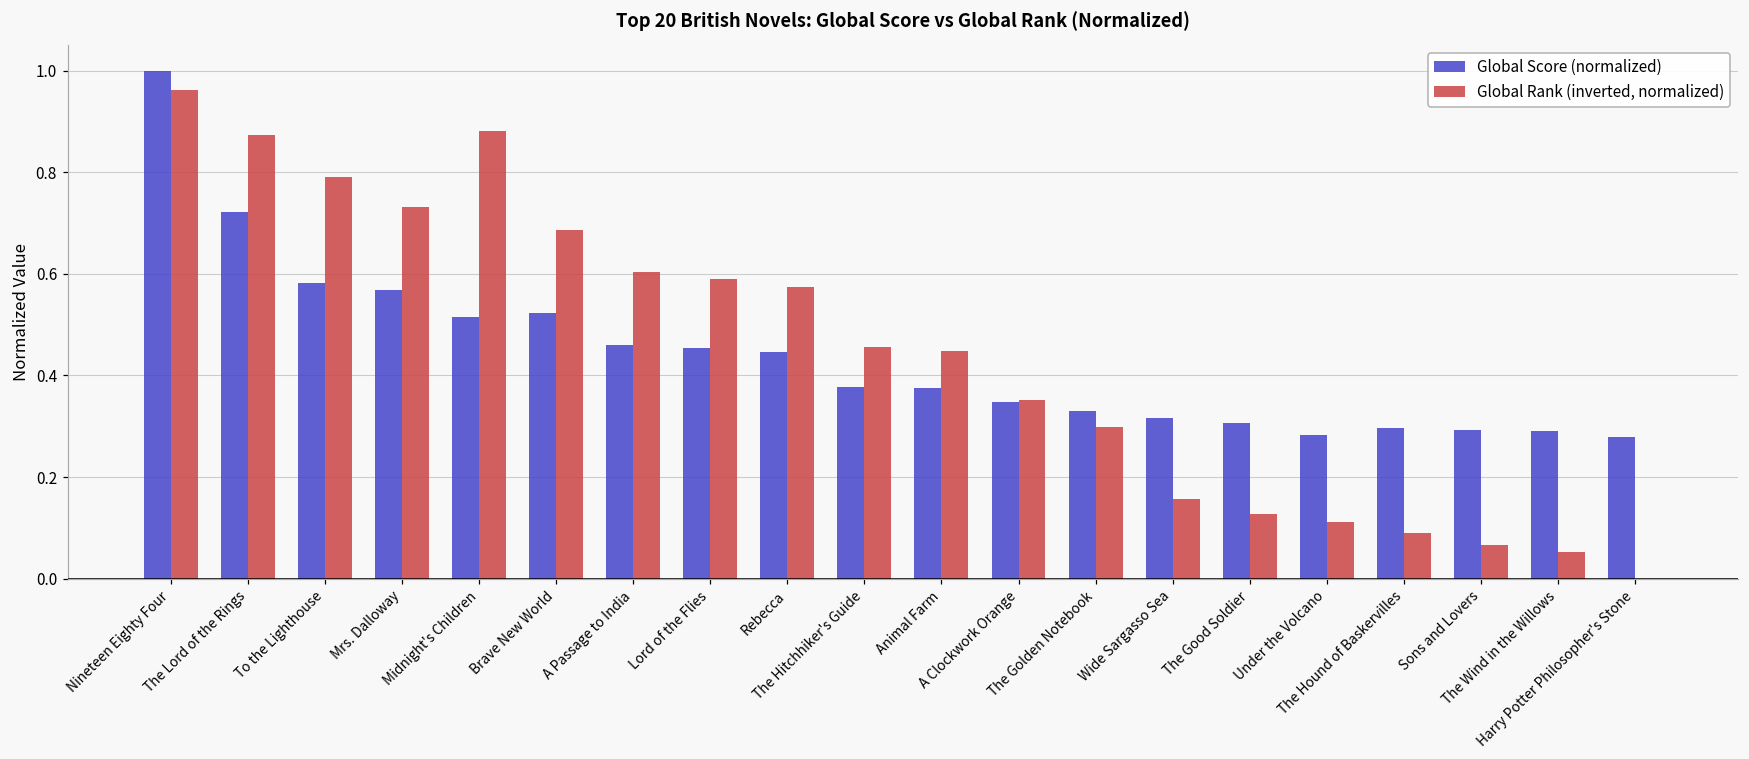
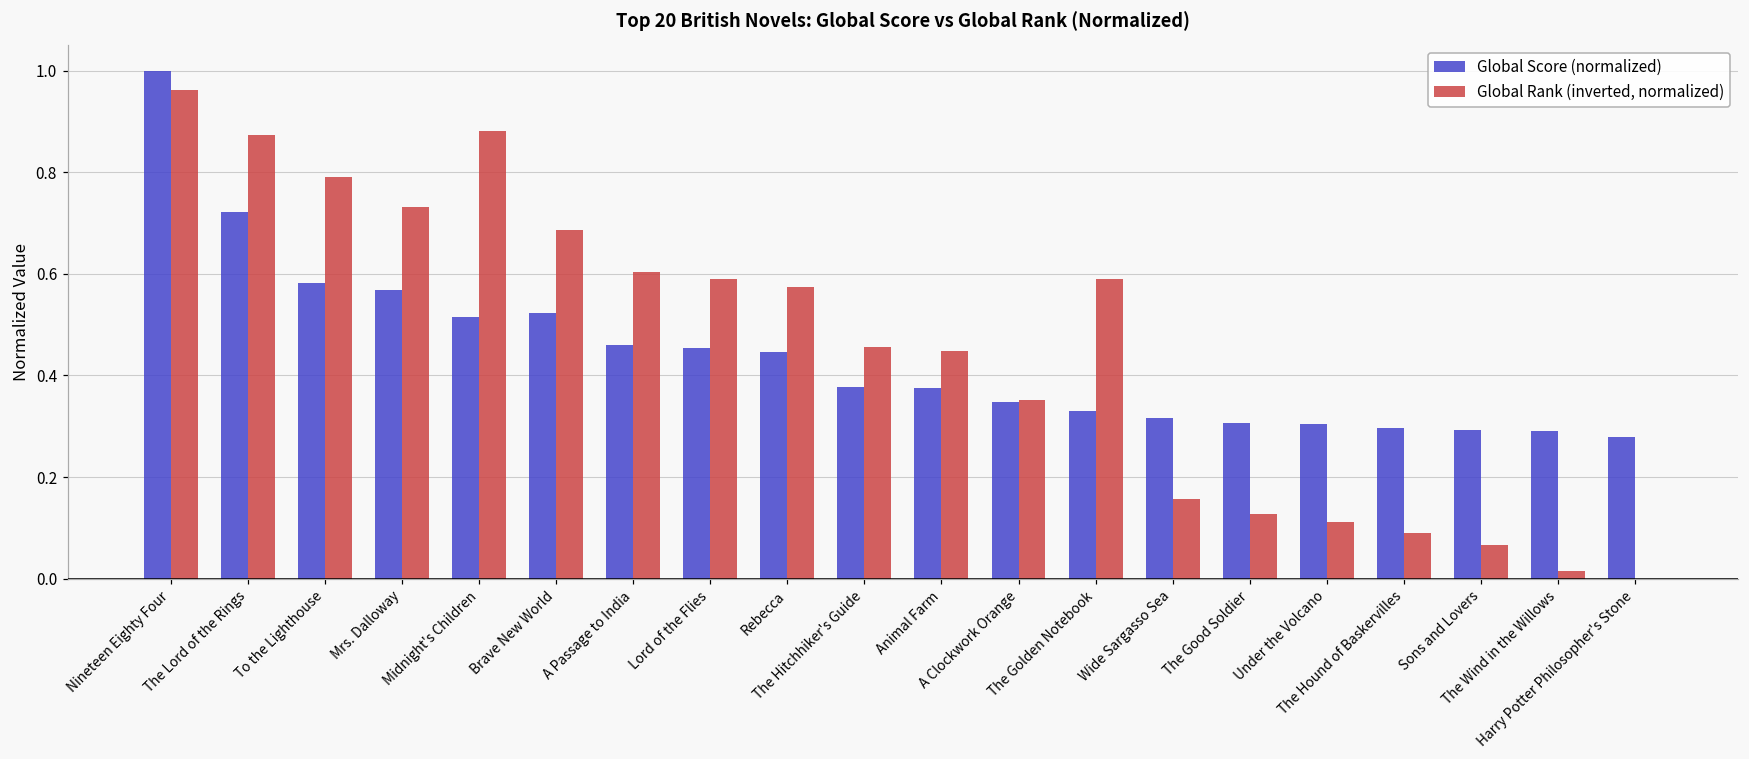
Global Rank (inverted, normalized), The Golden Notebook: 0.30 -> 0.59
Global Score (normalized), Under the Volcano: 0.28 -> 0.30
Global Rank (inverted, normalized), The Wind in the Willows: 0.05 -> 0.01
